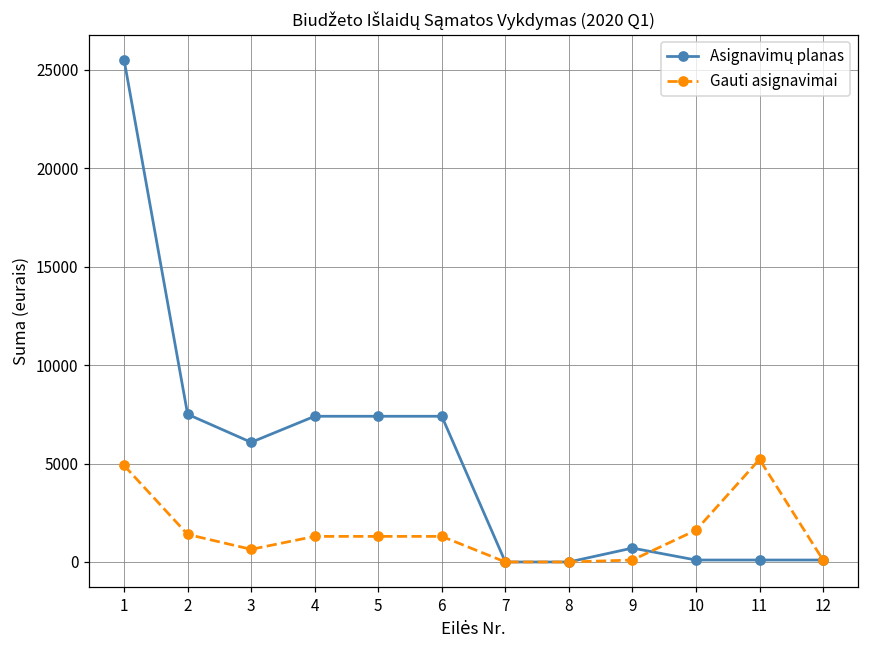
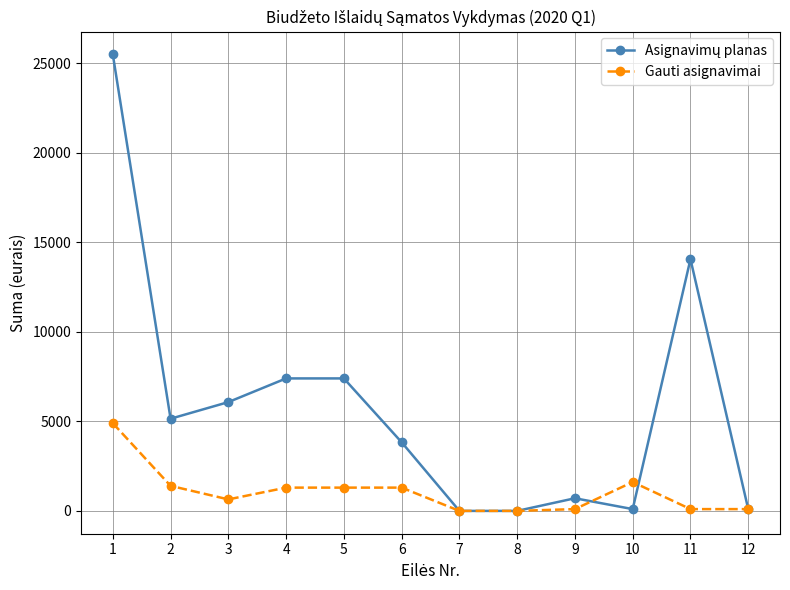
Asignavimų planas, 2: 7500 -> 5100
Asignavimų planas, 6: 7400 -> 3800
Asignavimų planas, 11: 100 -> 14100
Gauti asignavimai, 11: 5200 -> 100
